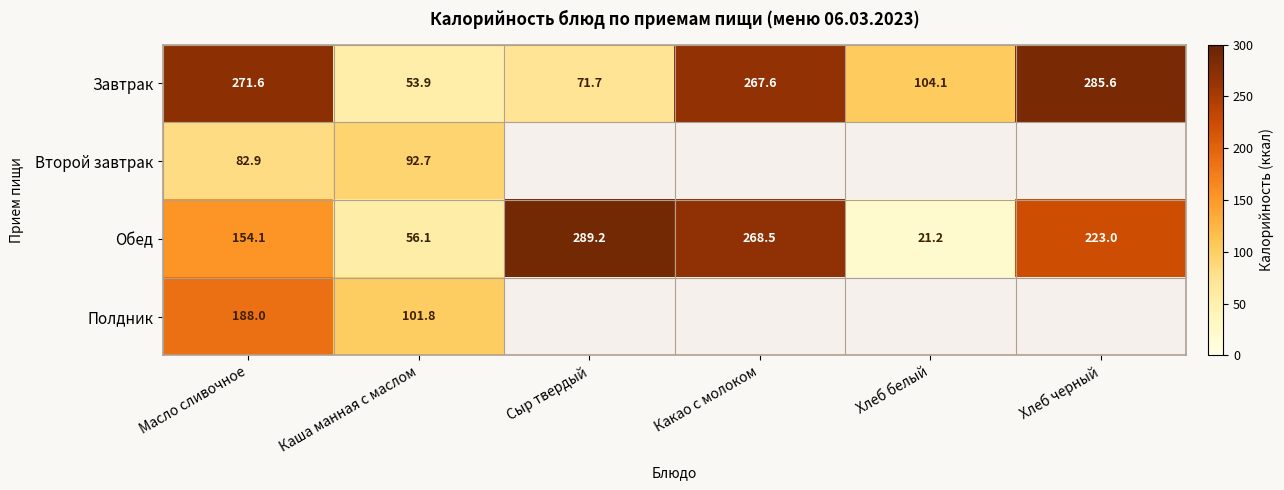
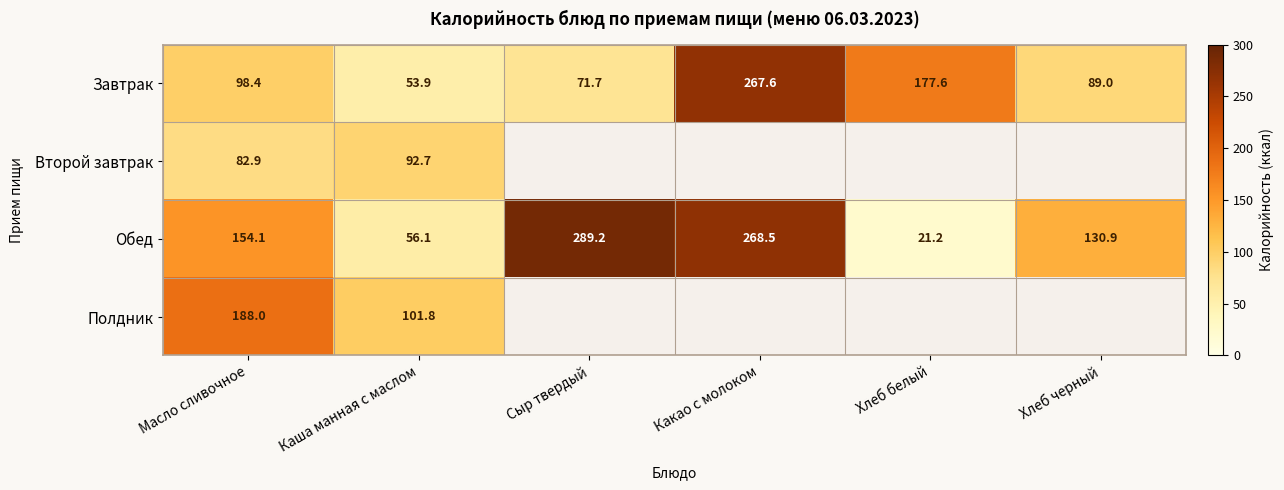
Завтрак, Масло сливочное: 271.6 -> 98.4
Завтрак, Хлеб белый: 104.1 -> 177.6
Завтрак, Хлеб черный: 285.6 -> 89.0
Обед, Хлеб черный: 223.0 -> 130.9
